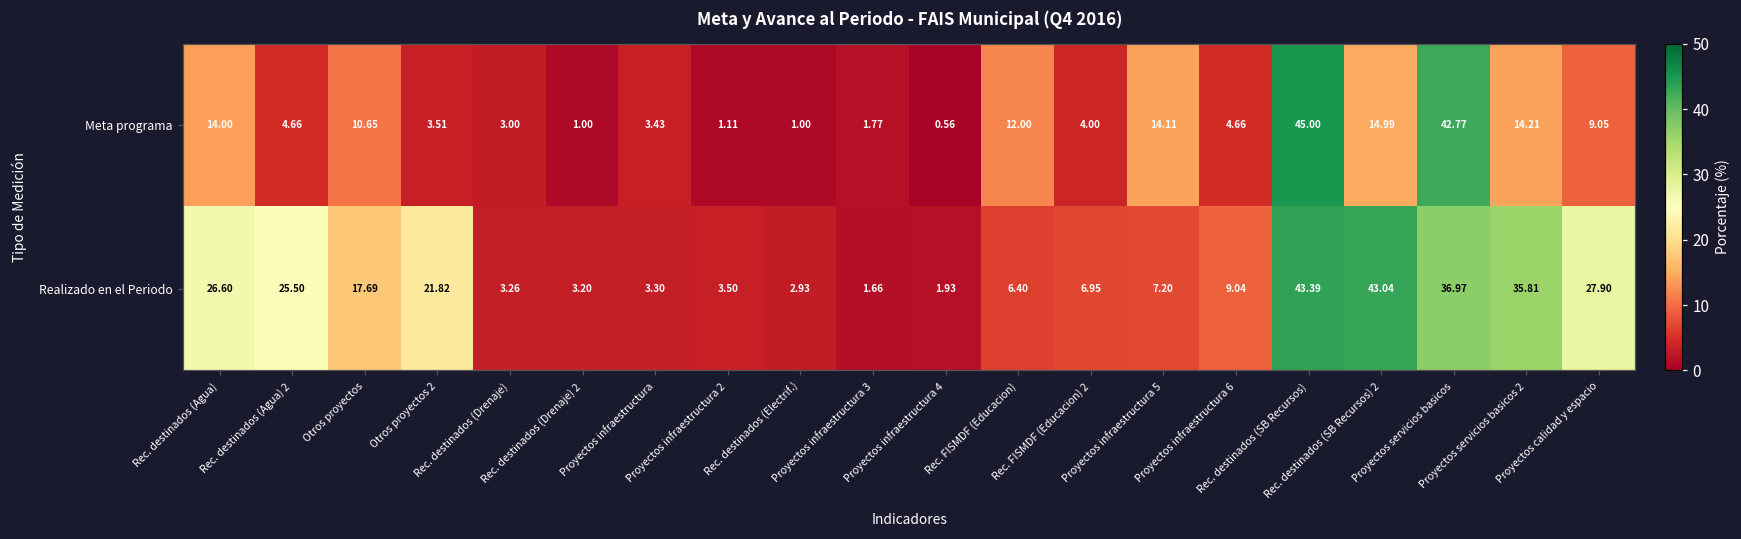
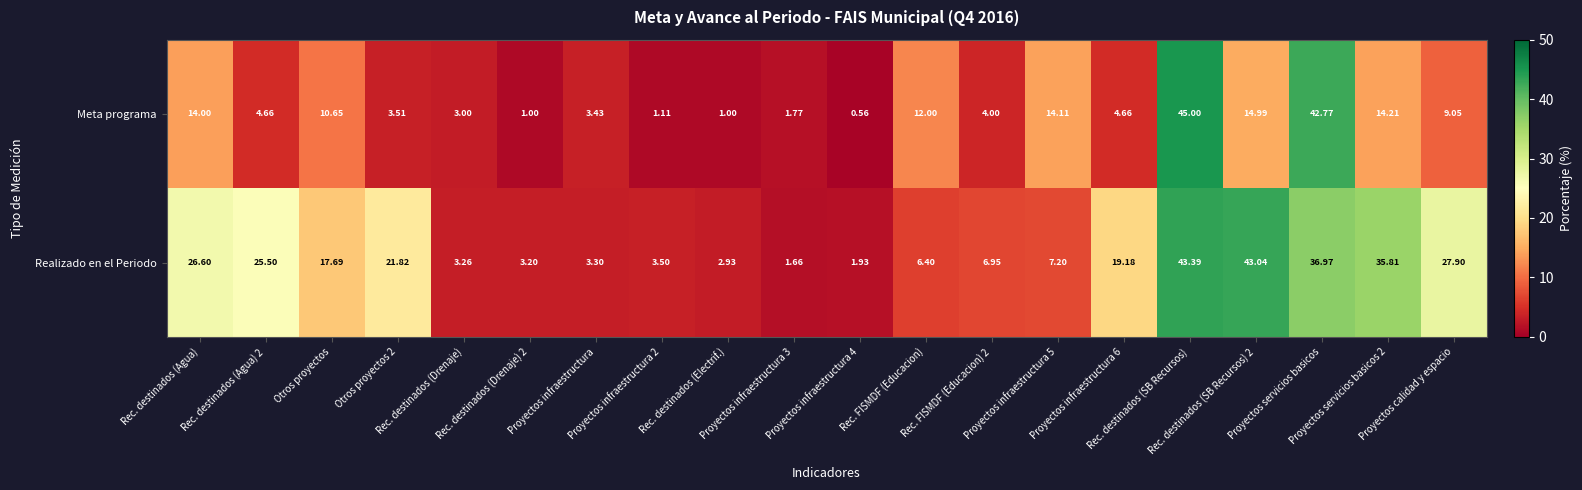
Realizado en el Periodo, Proyectos infraestructura 6: 9.04 -> 19.18
